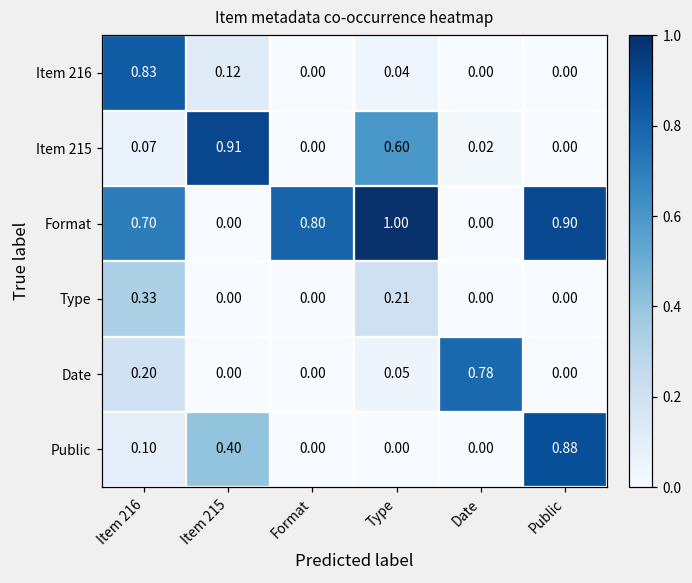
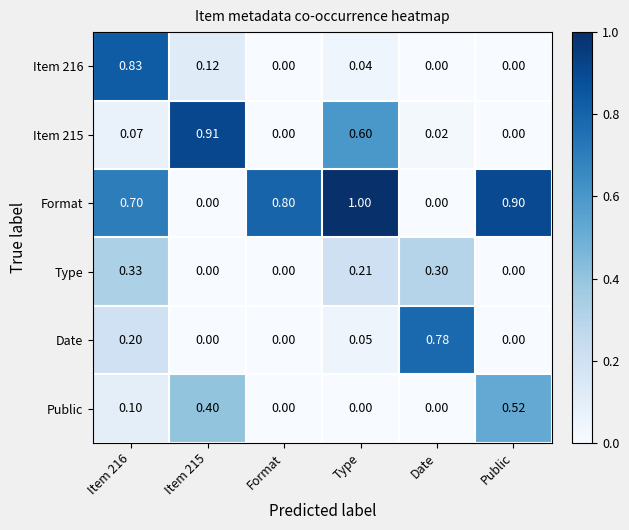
Type, Date: 0.00 -> 0.30
Public, Public: 0.88 -> 0.52
